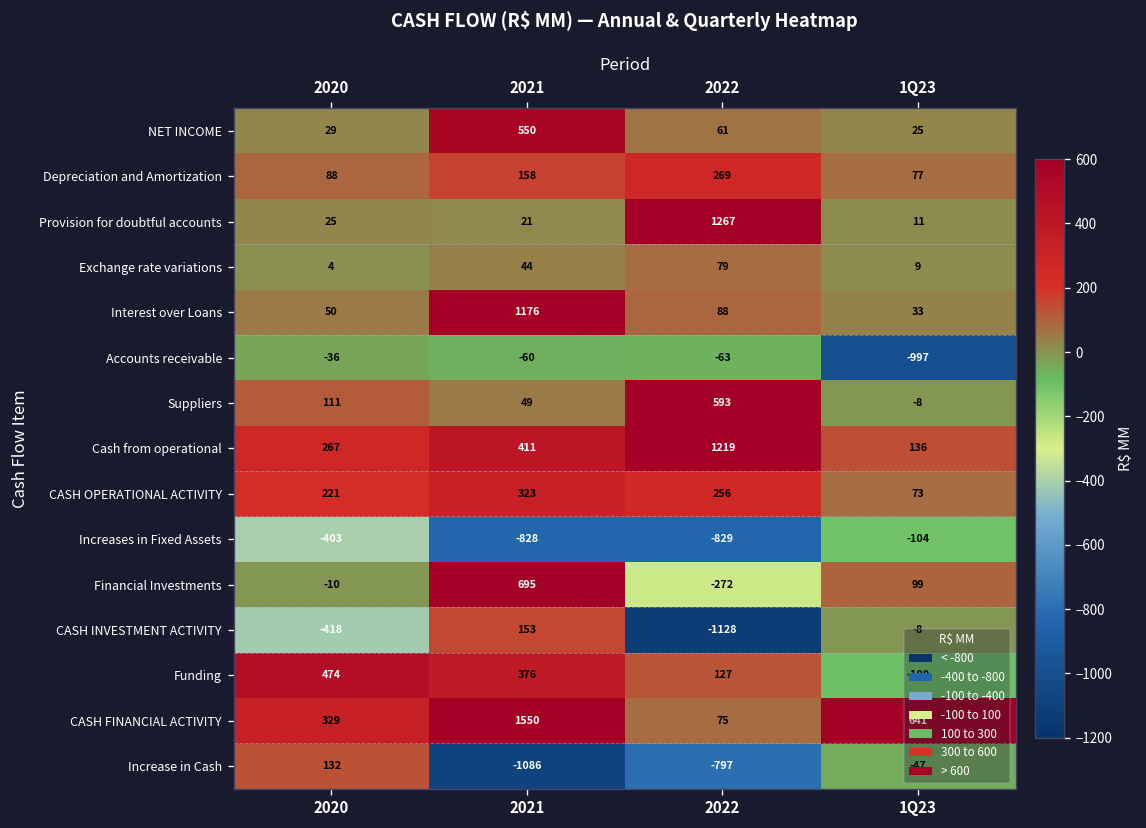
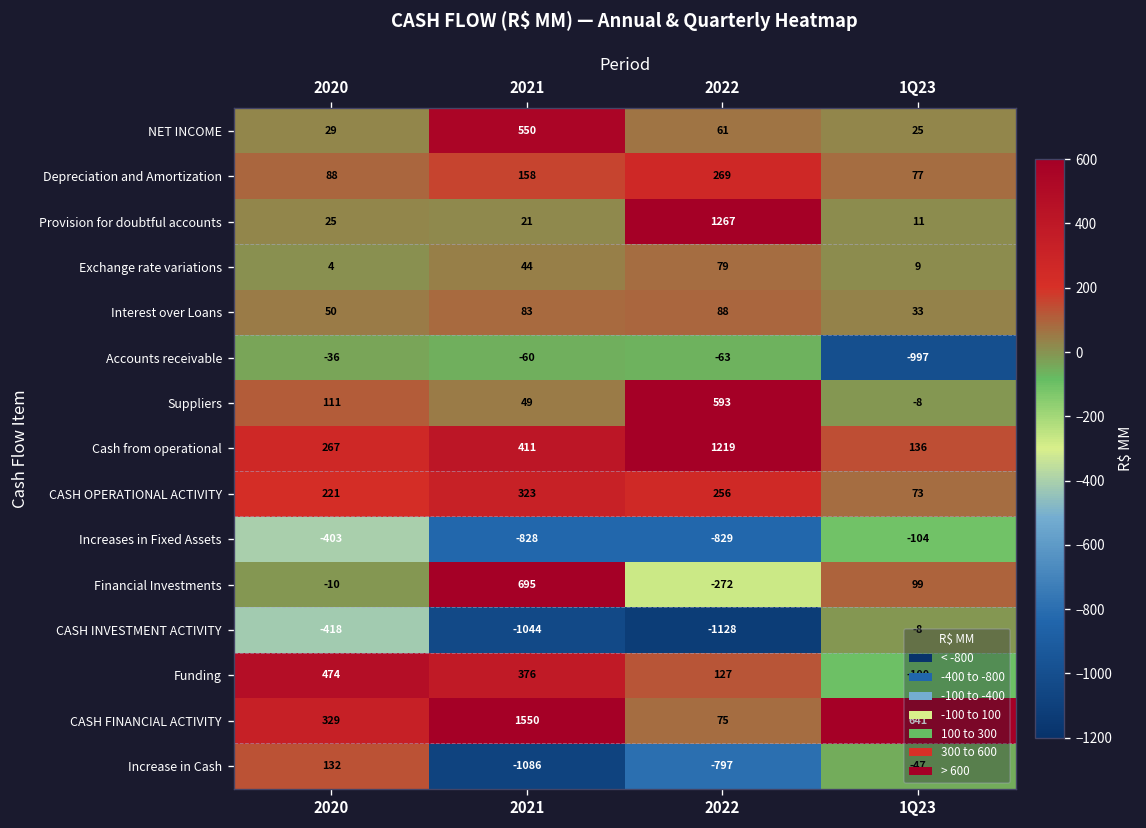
Interest over Loans, 2021: 1176 -> 83
CASH INVESTMENT ACTIVITY, 2021: 153 -> -1044
